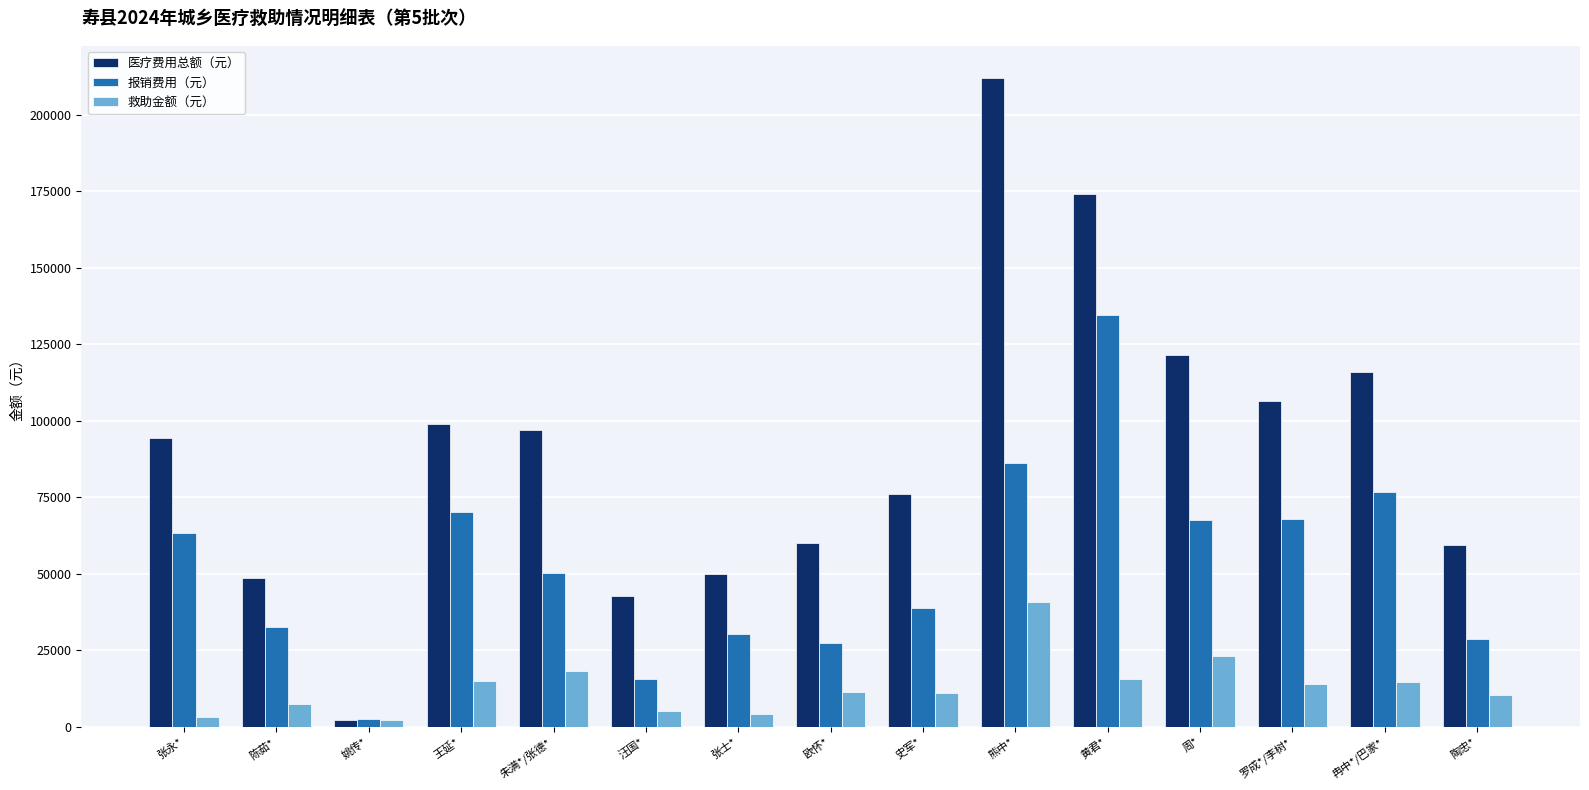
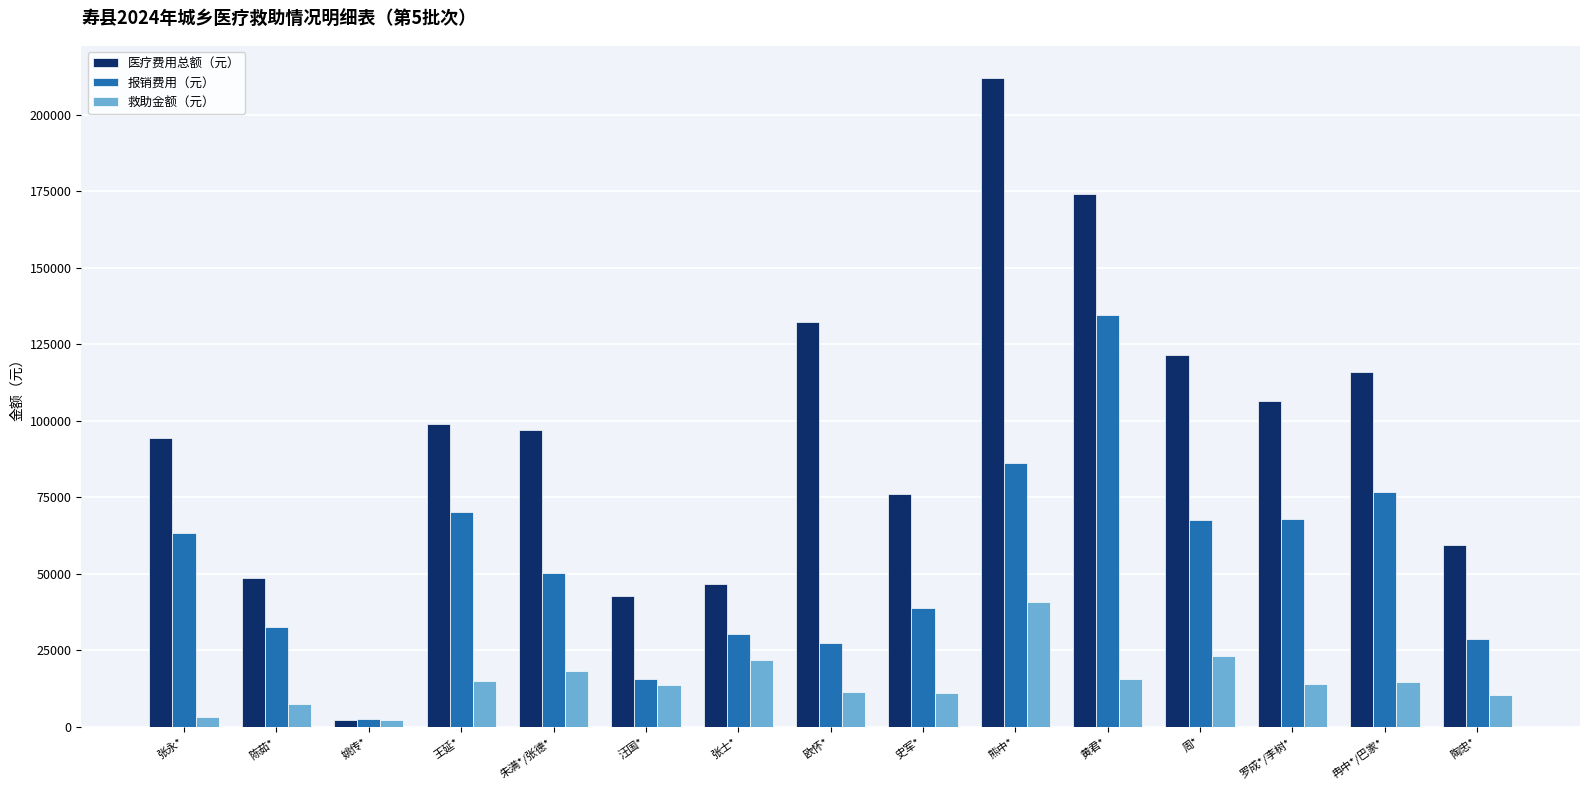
救助金额（元）, 汪国*: 5000 -> 14000
医疗费用总额（元）, 张士*: 50000 -> 47000
救助金额（元）, 张士*: 4000 -> 22000
医疗费用总额（元）, 欧怀*: 60000 -> 132000
